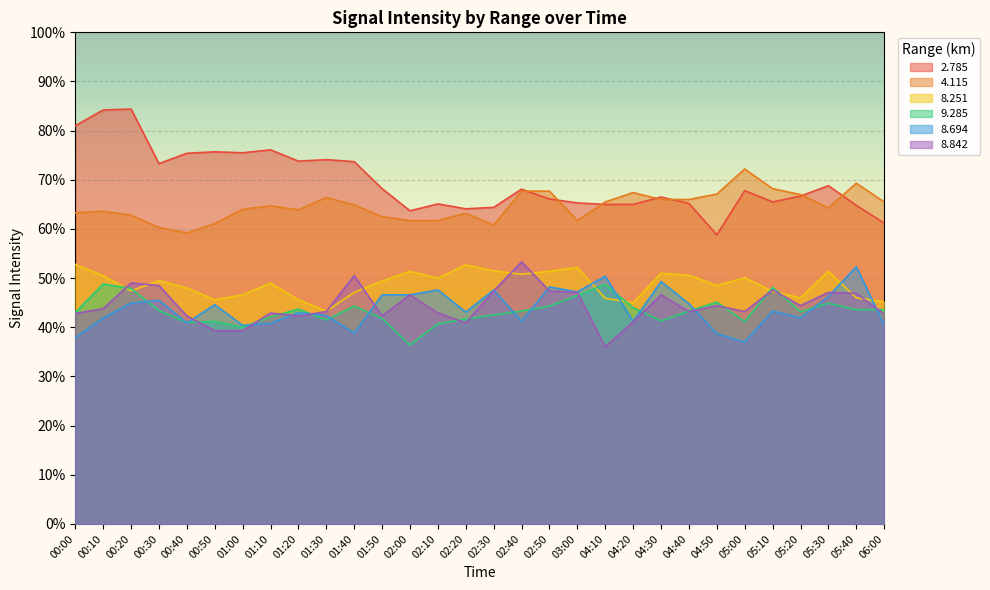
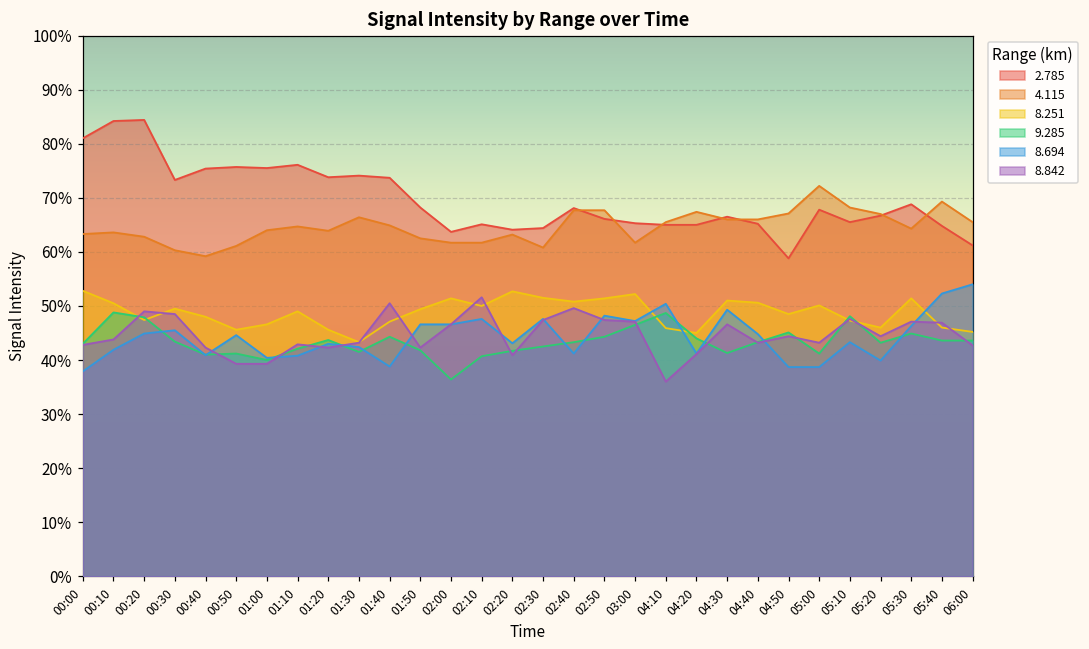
8.842, 02:10: 43% -> 52%
8.842, 02:40: 53% -> 50%
8.694, 05:00: 37% -> 39%
8.694, 05:20: 42% -> 40%
8.694, 06:00: 41% -> 54%
